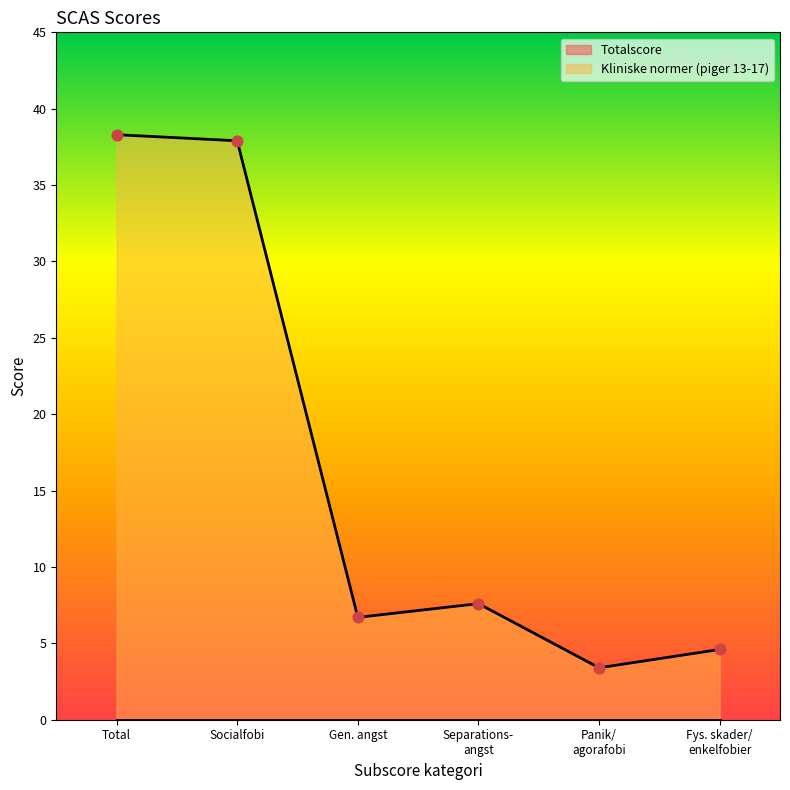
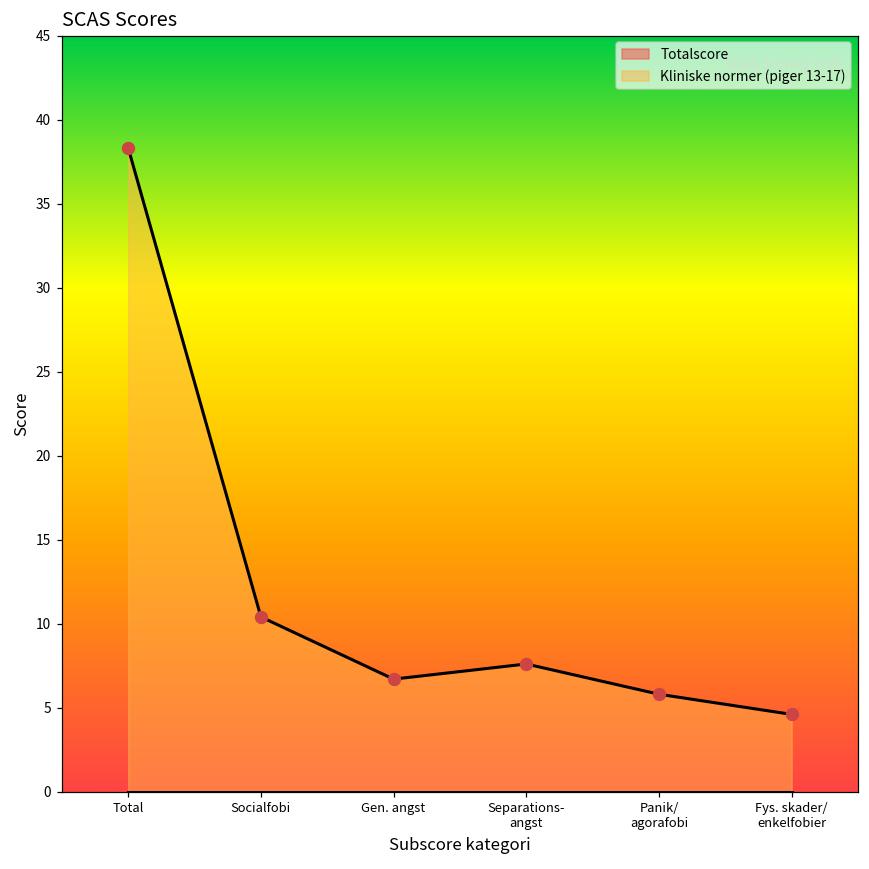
Kliniske normer (piger 13-17), Socialfobi: 37.9 -> 10.4
Kliniske normer (piger 13-17), Panik/ agorafobi: 3.4 -> 5.8
